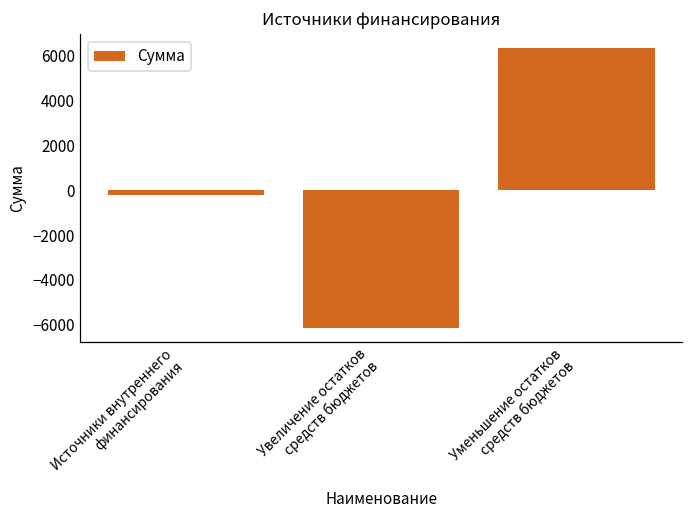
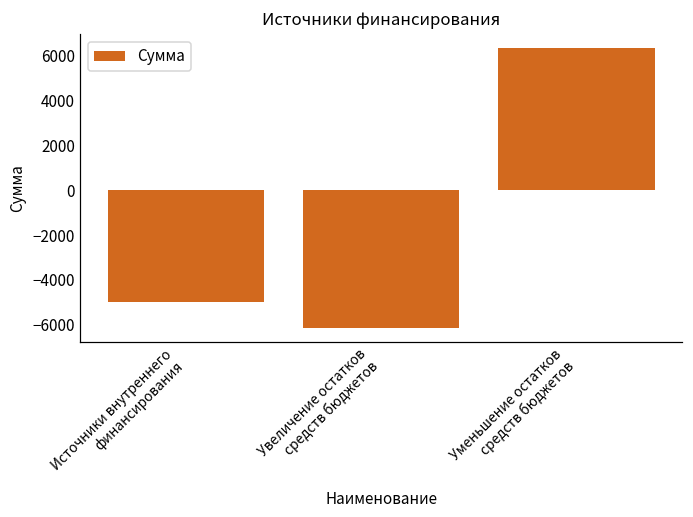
Источники внутреннего финансирования: -200 -> -5000
